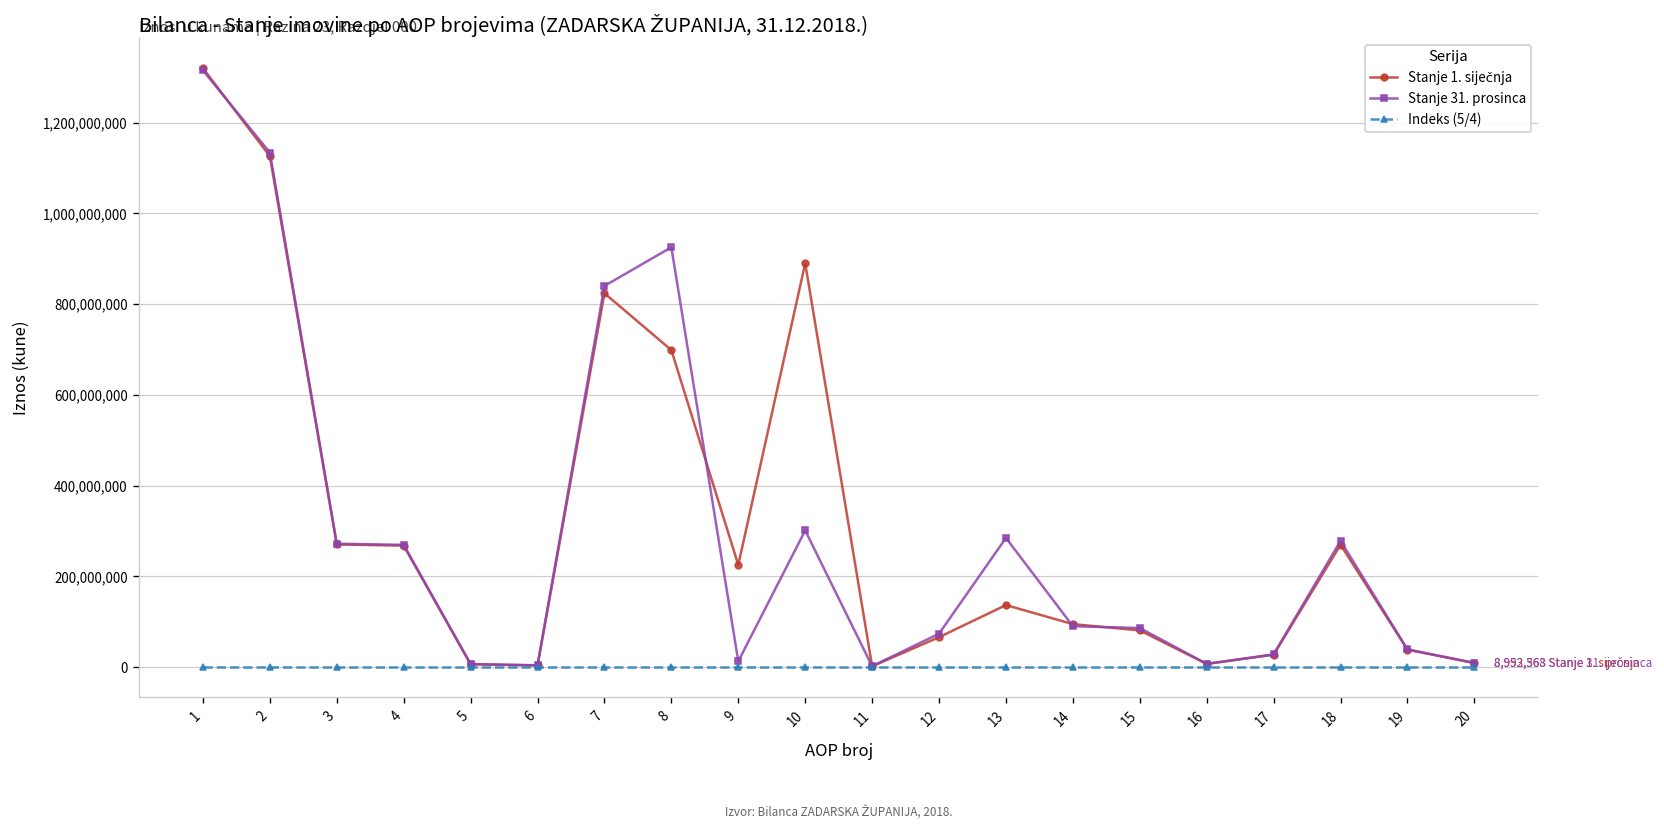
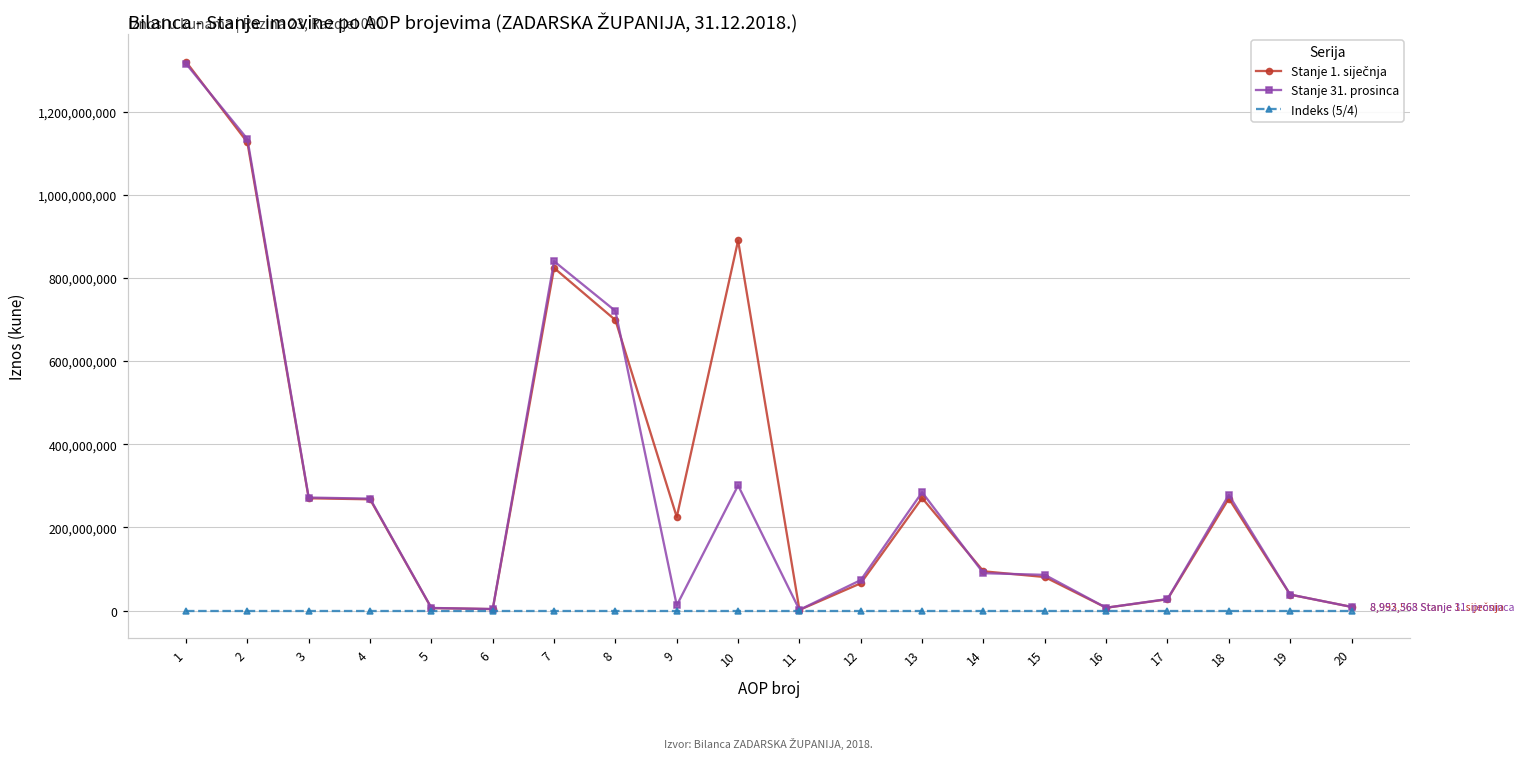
Stanje 31. prosinca, 8: 930,000,000 -> 720,000,000
Stanje 1. siječnja, 13: 140,000,000 -> 270,000,000
